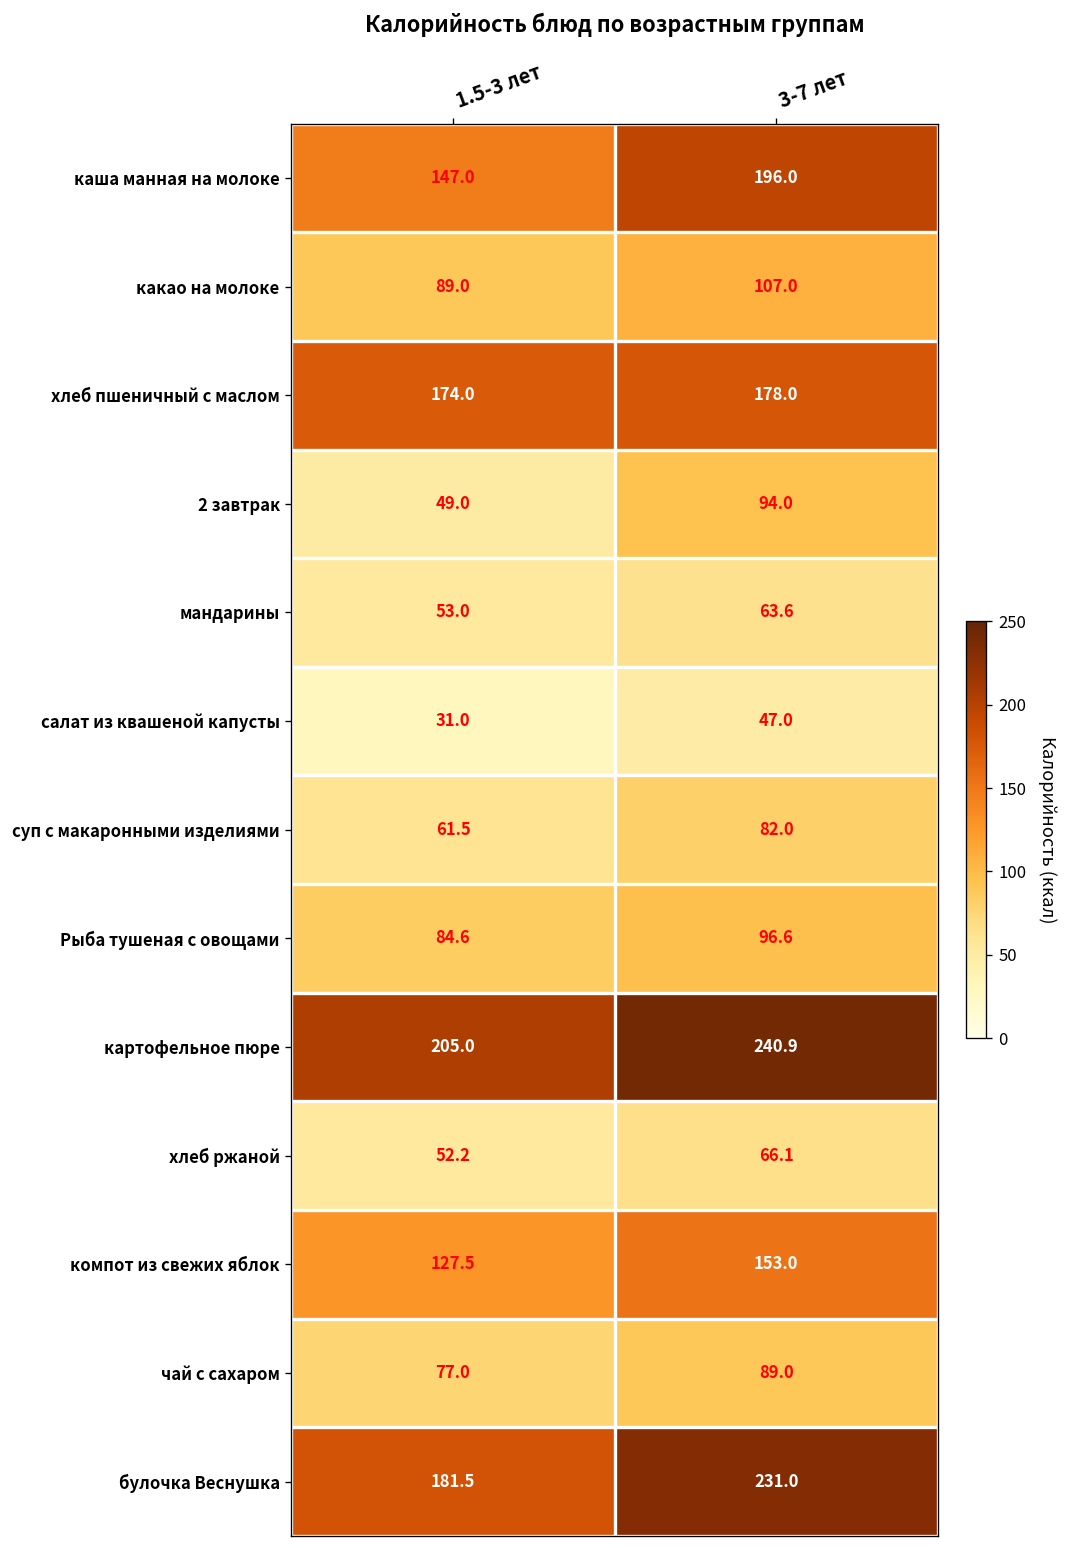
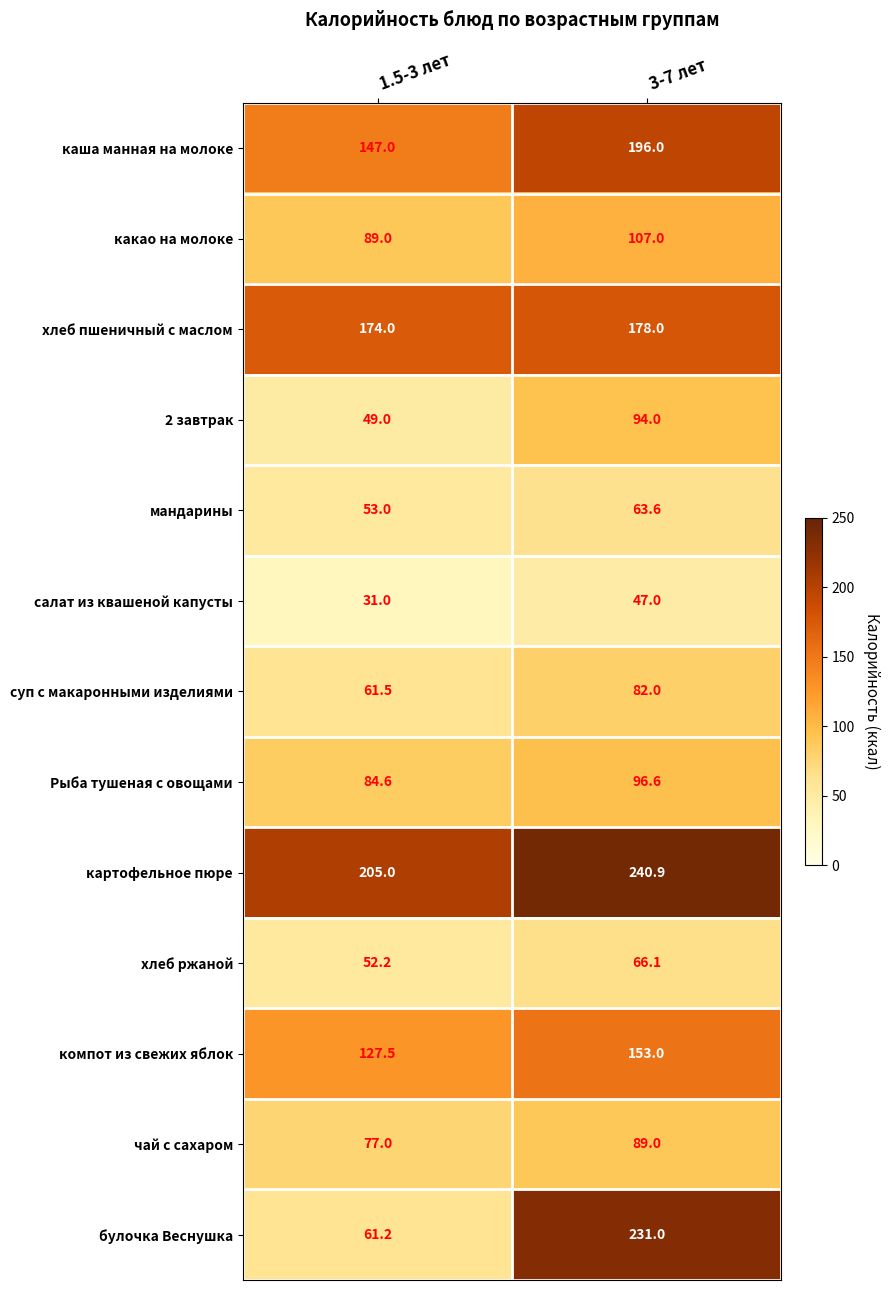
булочка Веснушка, 1.5-3 лет: 181.5 -> 61.2
